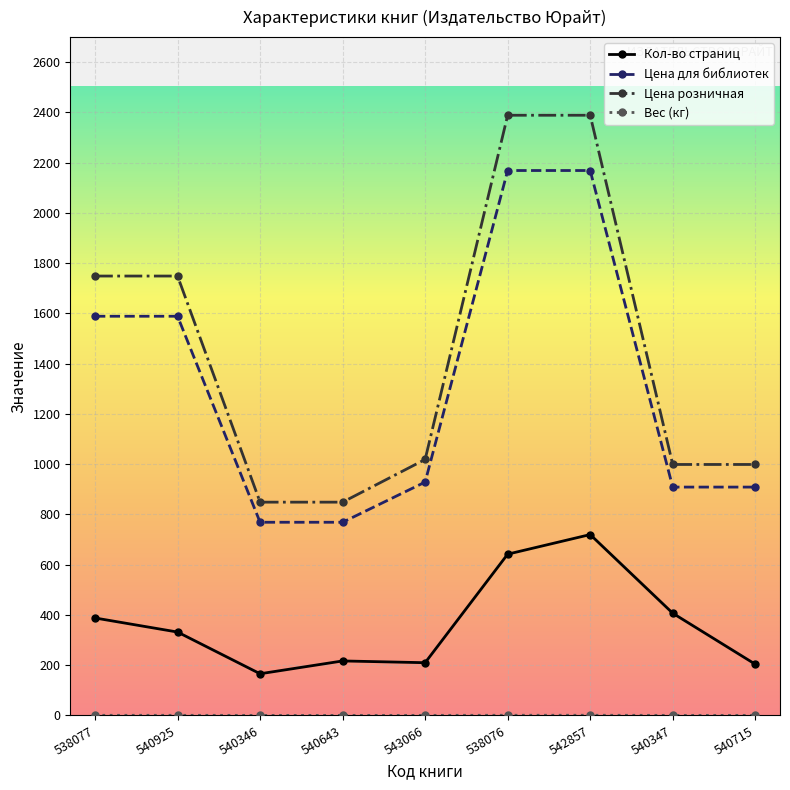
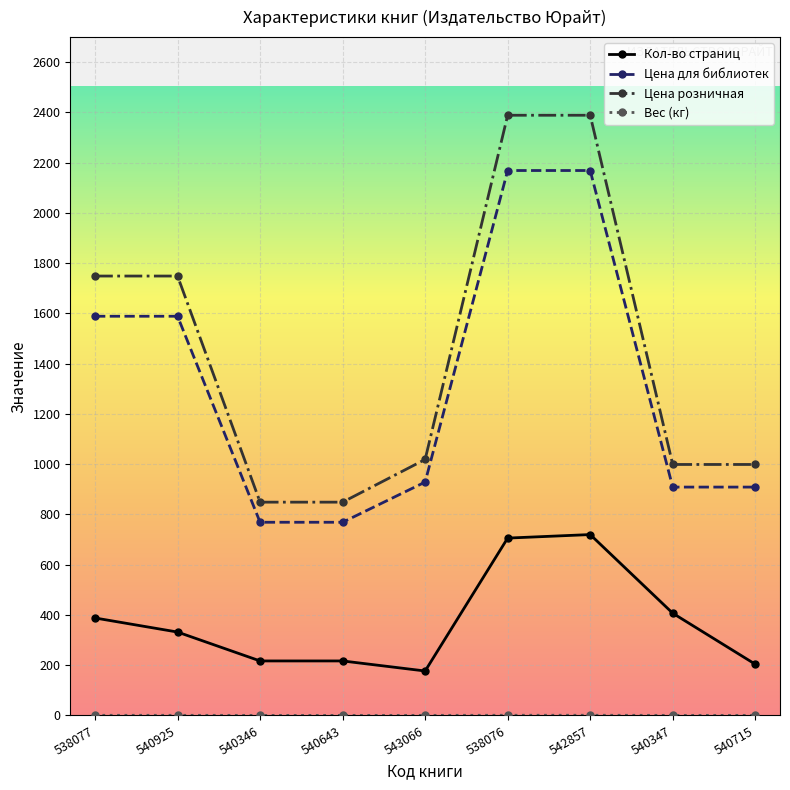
Кол-во страниц, 540346: 170 -> 220
Кол-во страниц, 543066: 210 -> 180
Кол-во страниц, 538076: 640 -> 710
